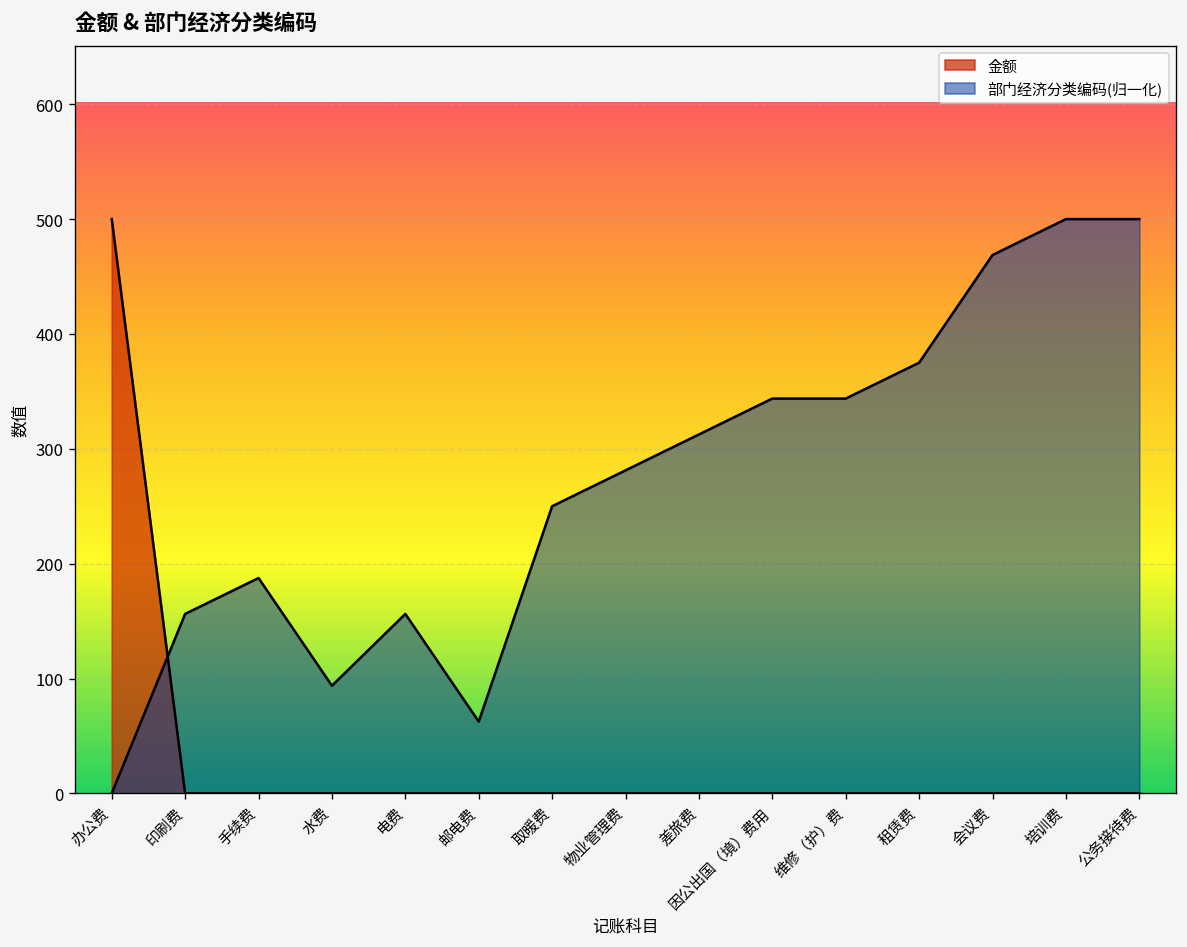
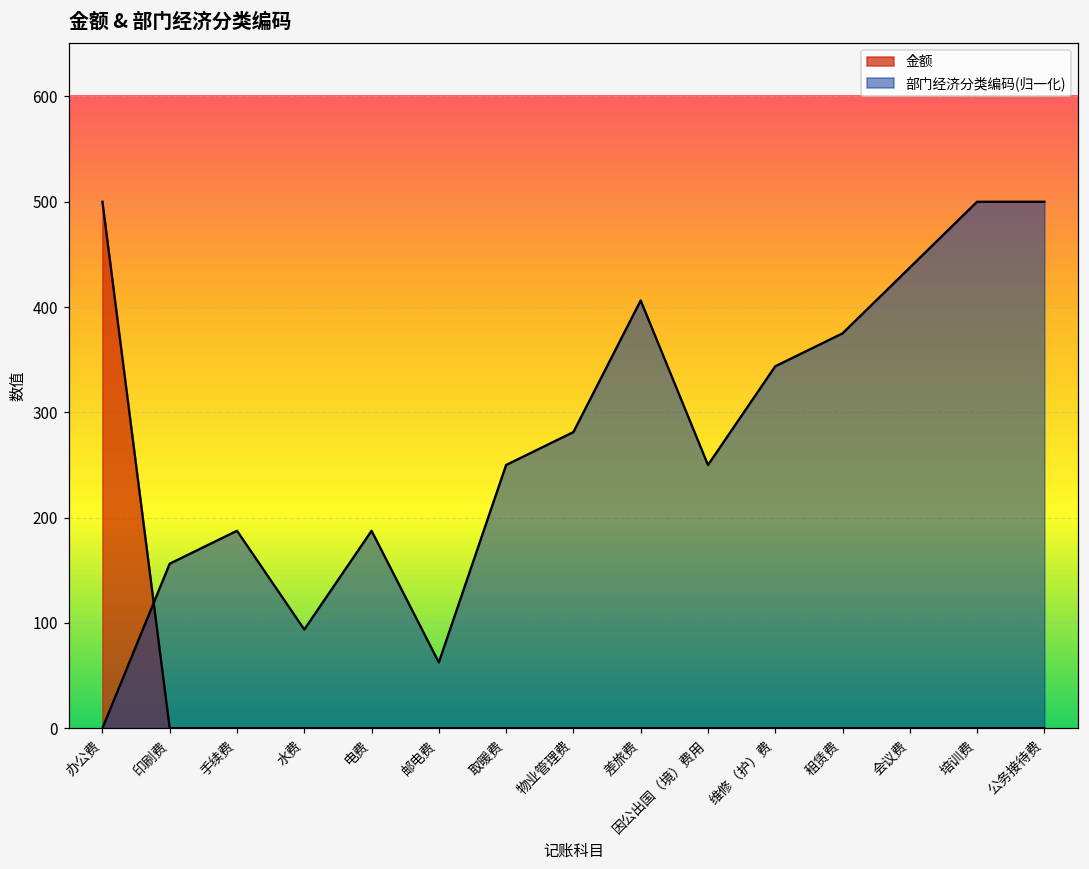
部门经济分类编码(归一化), 电费: 160 -> 190
部门经济分类编码(归一化), 差旅费: 310 -> 410
部门经济分类编码(归一化), 因公出国（境）费用: 340 -> 250
部门经济分类编码(归一化), 会议费: 470 -> 440
